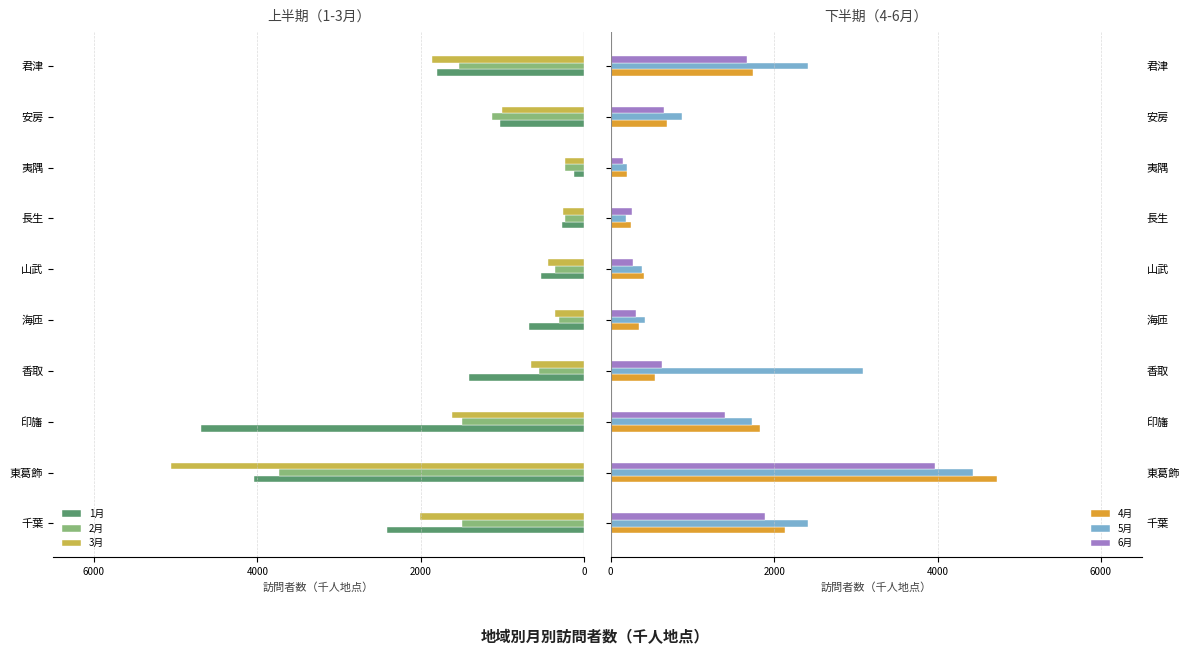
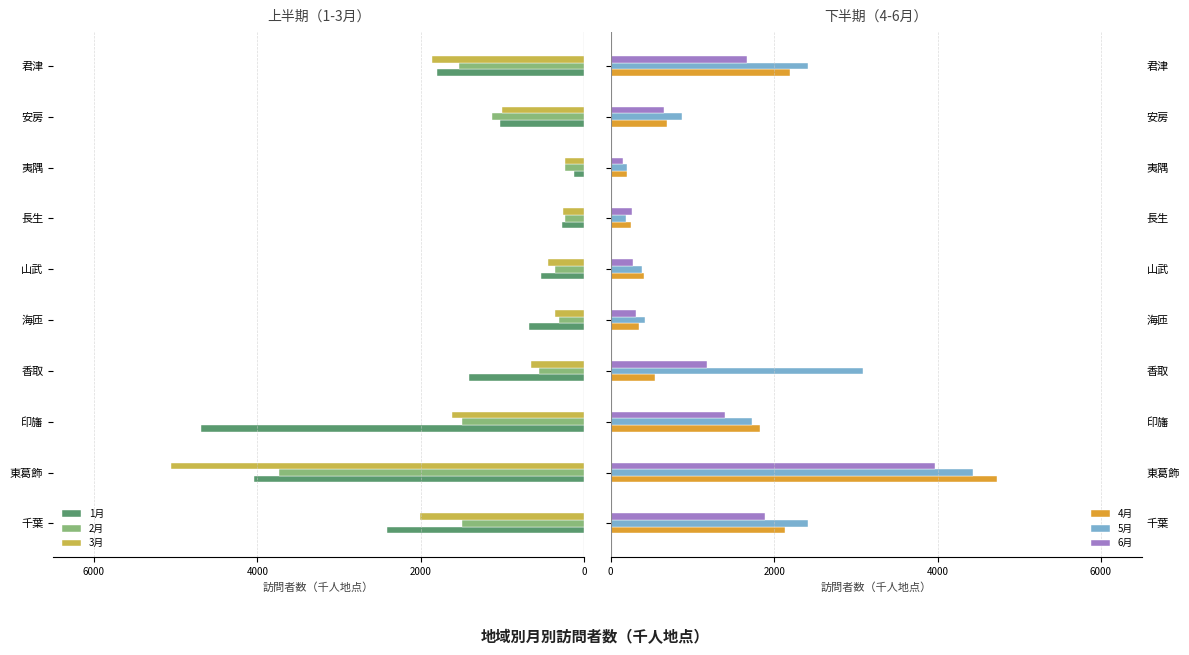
下半期（4-6月）, 4月, 君津: 1700 -> 2200
下半期（4-6月）, 6月, 香取: 600 -> 1200
